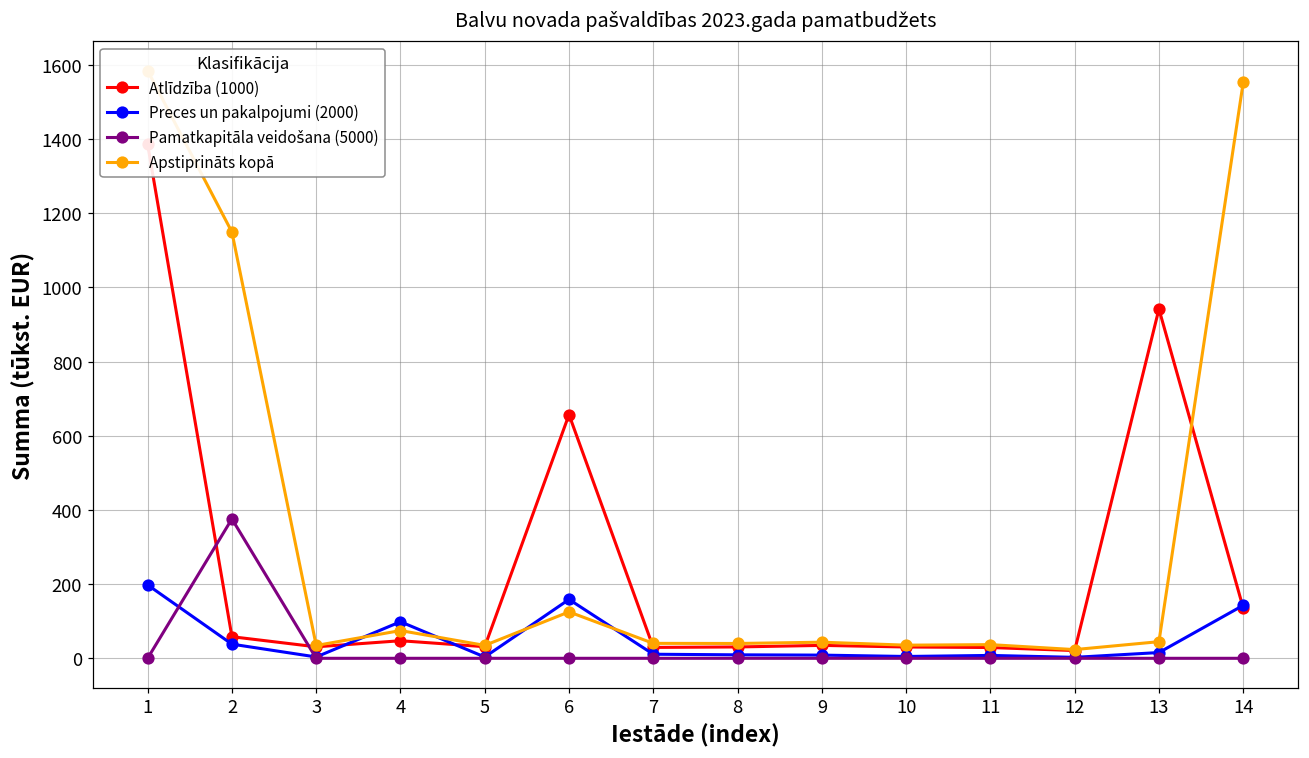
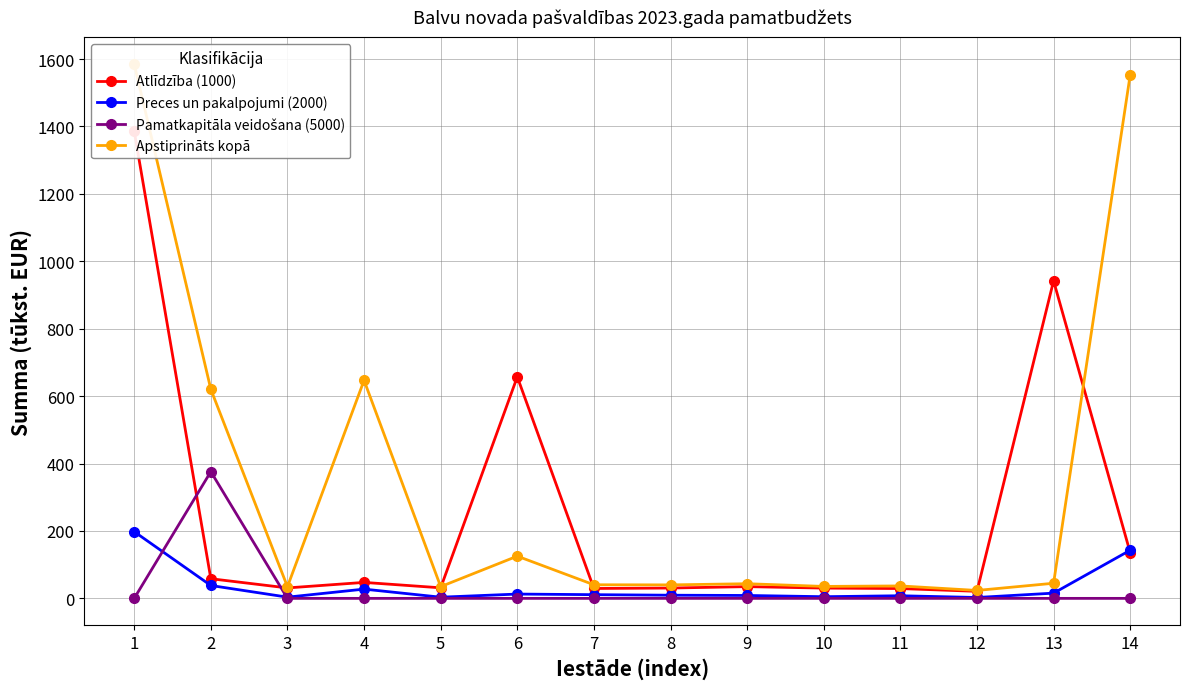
Apstiprināts kopā, 2: 1150 -> 620
Preces un pakalpojumi (2000), 4: 100 -> 30
Apstiprināts kopā, 4: 70 -> 650
Preces un pakalpojumi (2000), 6: 160 -> 10
